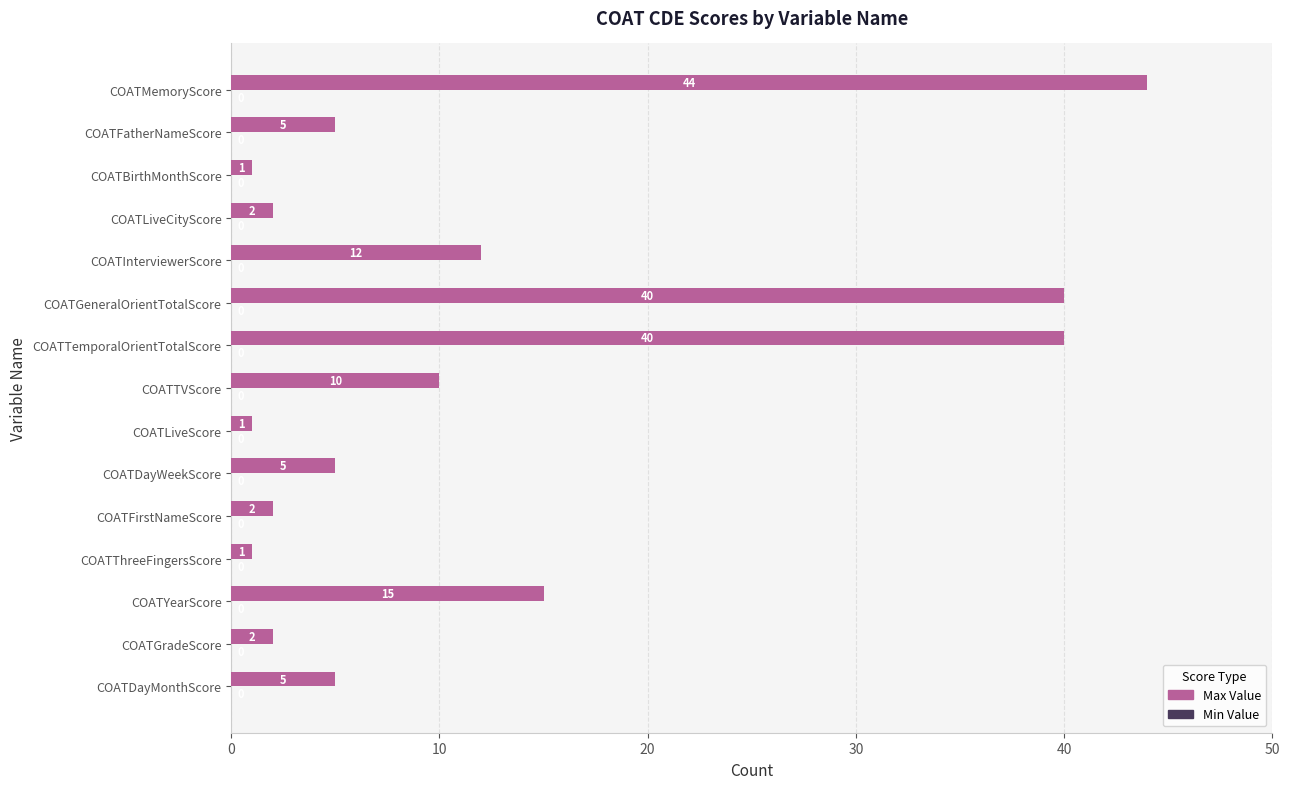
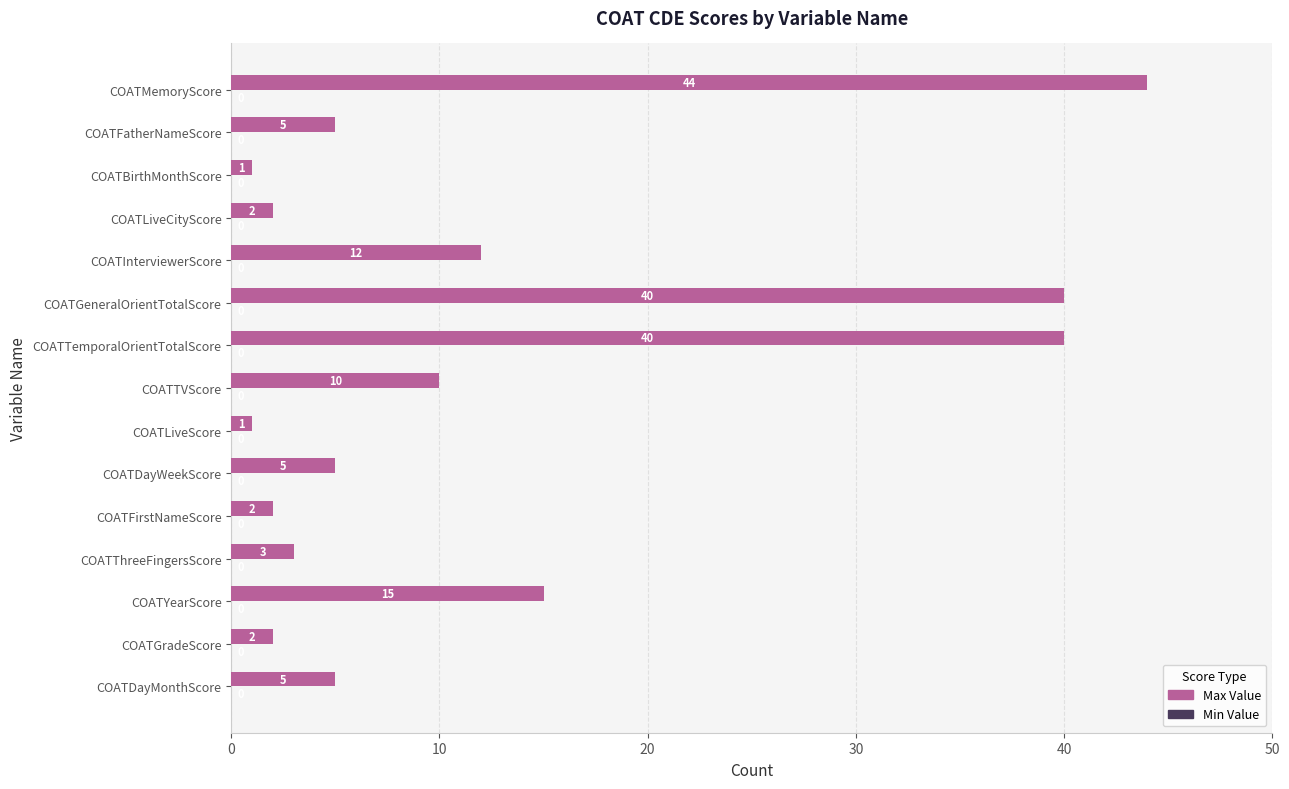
Max Value, COATThreeFingersScore: 1 -> 3
